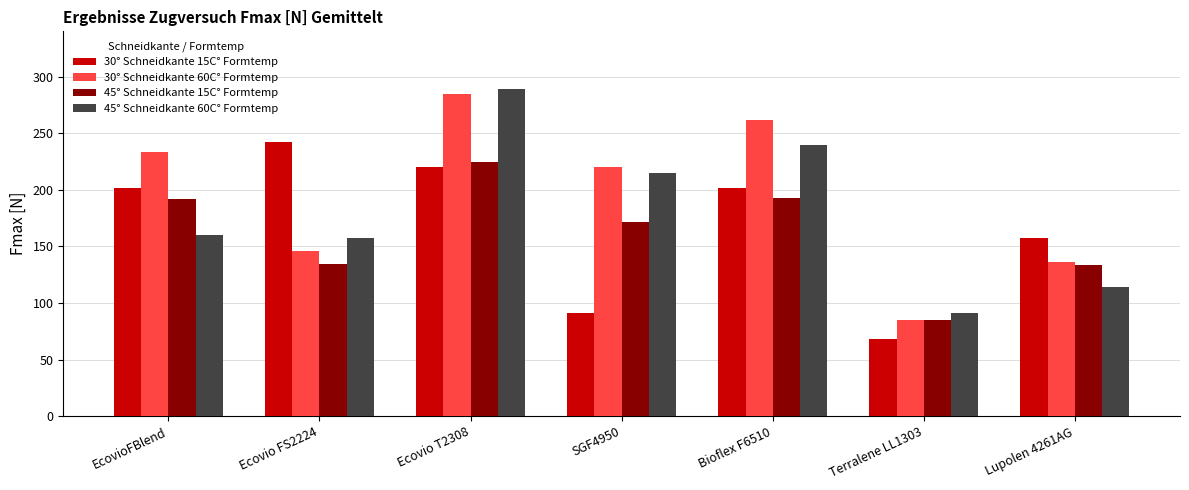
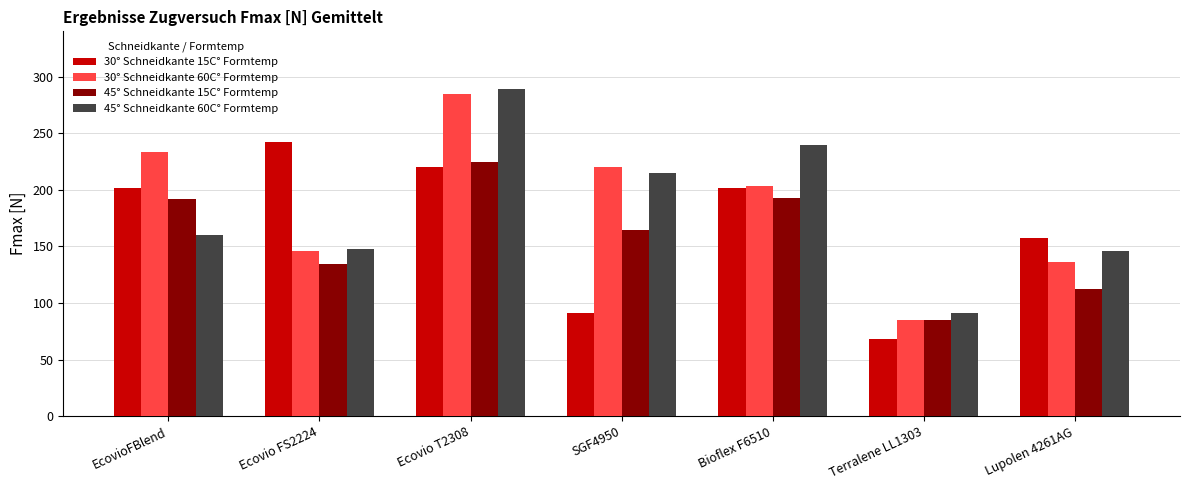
45° Schneidkante 60C° Formtemp, Ecovio FS2224: 157 -> 148
45° Schneidkante 15C° Formtemp, SGF4950: 171 -> 164
30° Schneidkante 60C° Formtemp, Bioflex F6510: 262 -> 203
45° Schneidkante 15C° Formtemp, Lupolen 4261AG: 134 -> 113
45° Schneidkante 60C° Formtemp, Lupolen 4261AG: 114 -> 146
